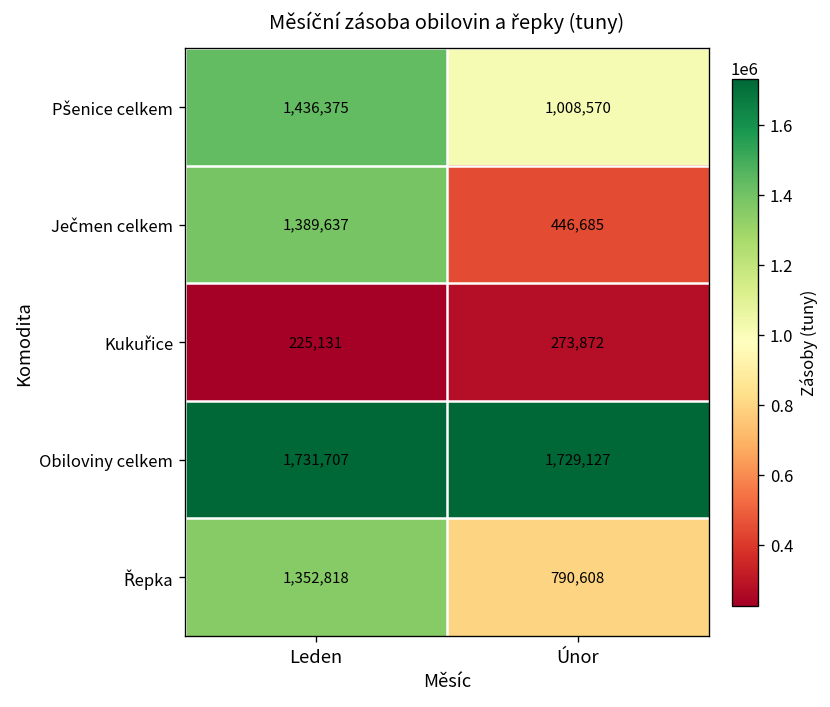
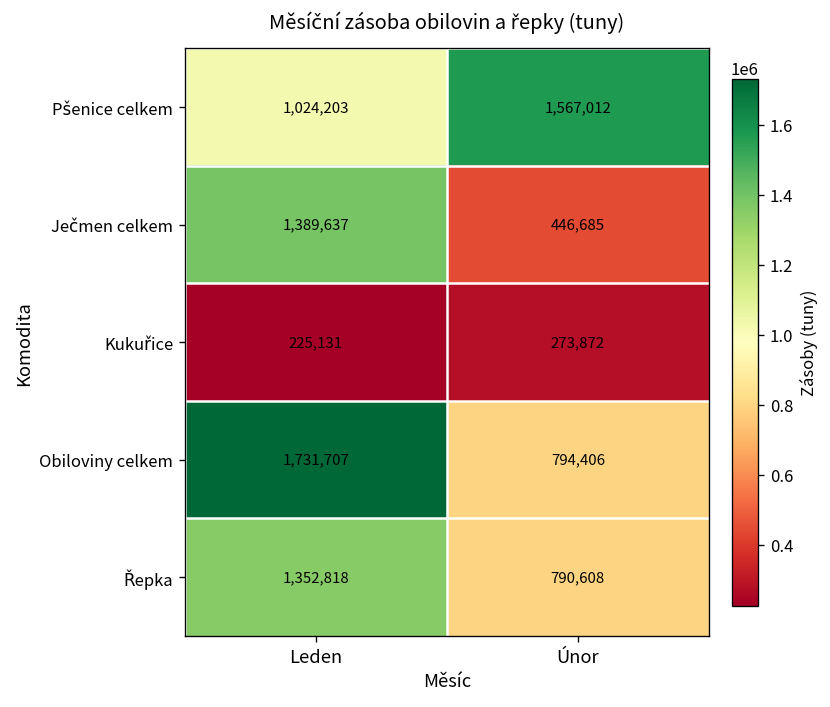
Pšenice celkem, Leden: 1,436,375 -> 1,024,203
Pšenice celkem, Únor: 1,008,570 -> 1,567,012
Obiloviny celkem, Únor: 1,729,127 -> 794,406
